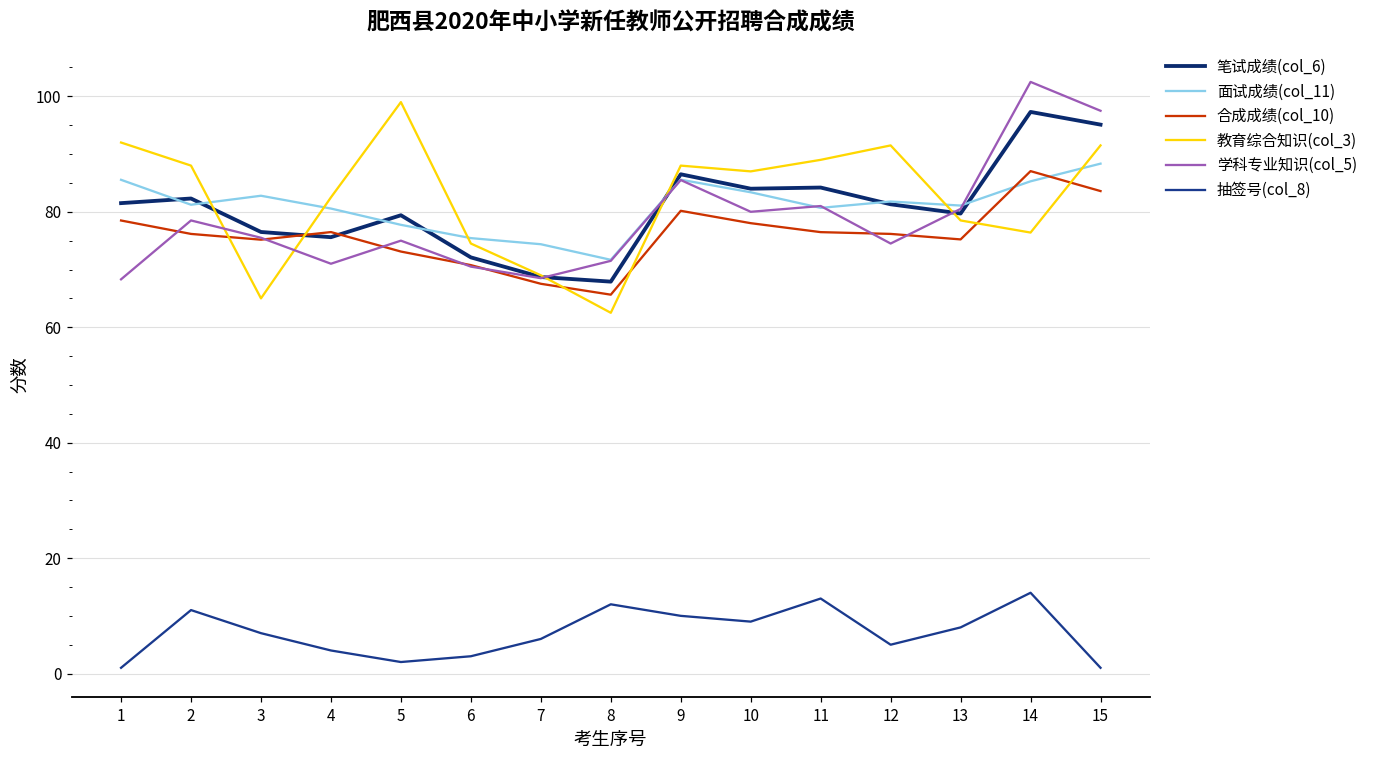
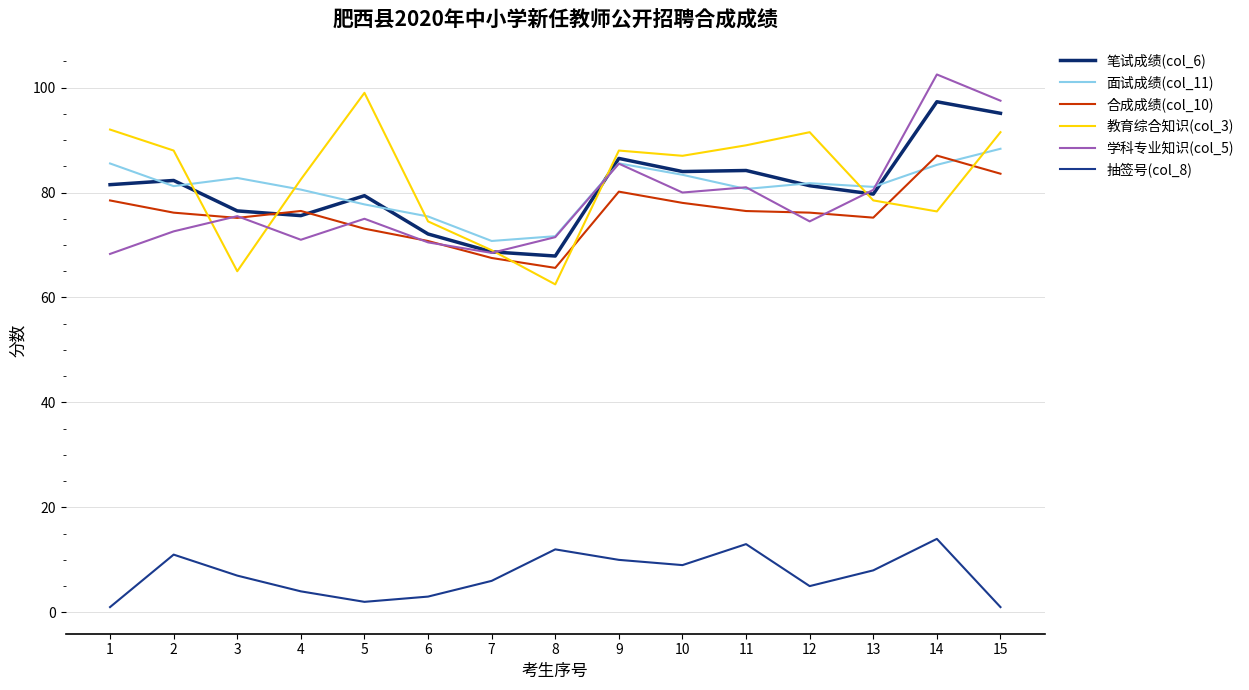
学科专业知识(col_5), 2: 79 -> 73
面试成绩(col_11), 7: 74 -> 71
